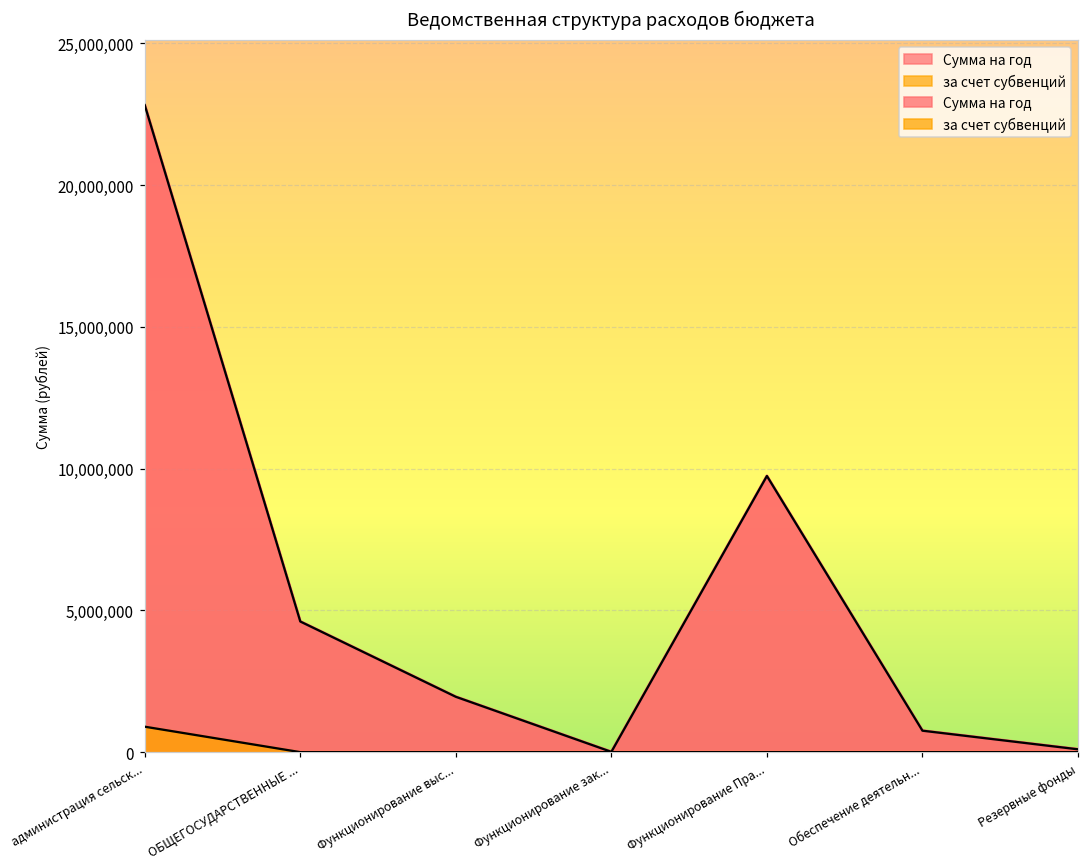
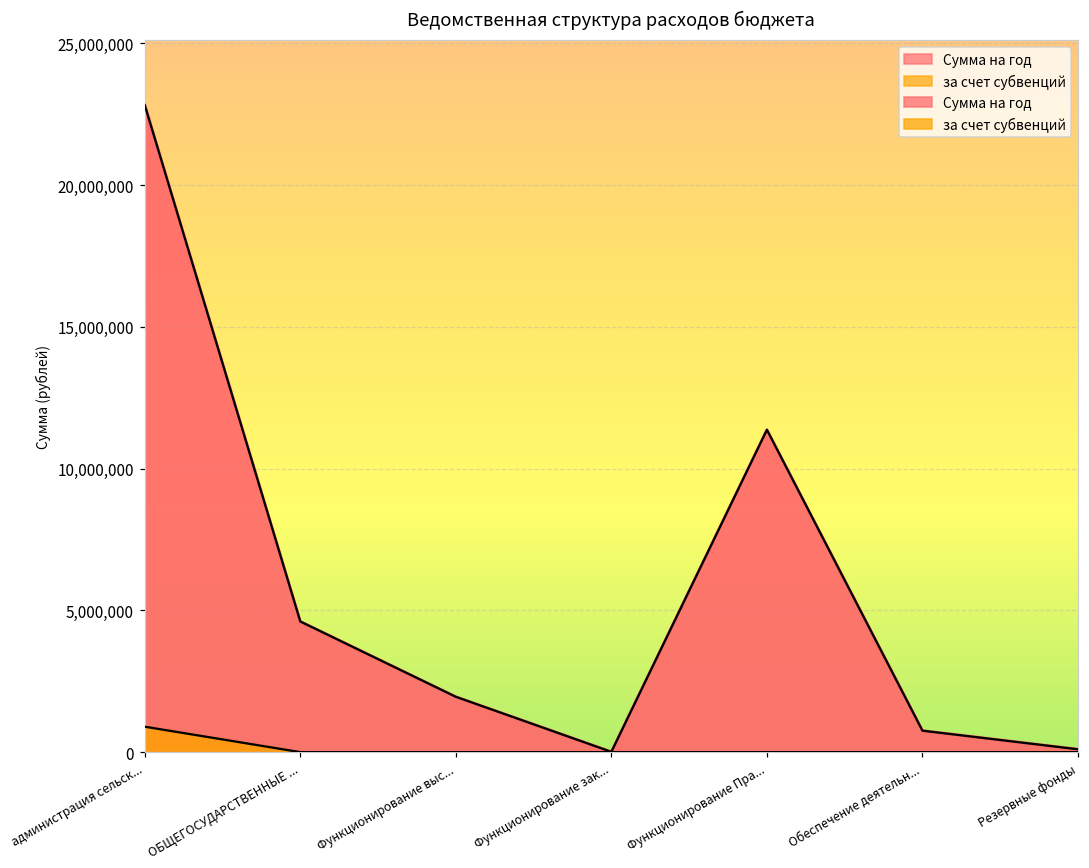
Сумма на год, Функционирование Пра...: 9,700,000 -> 11,400,000
